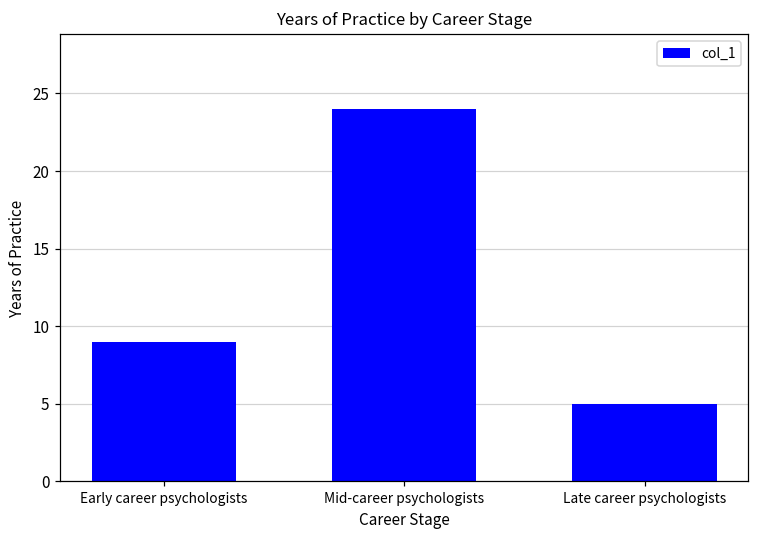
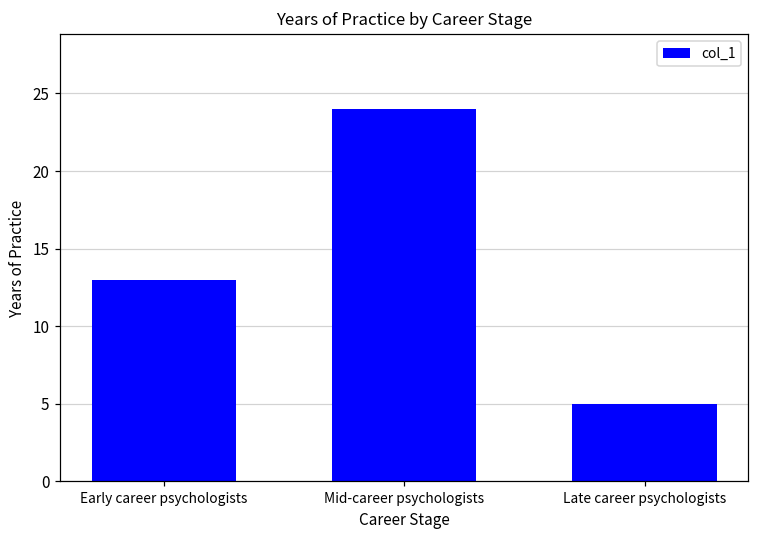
Early career psychologists: 9 -> 13
